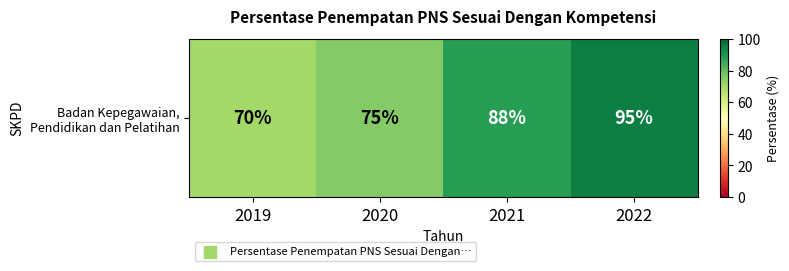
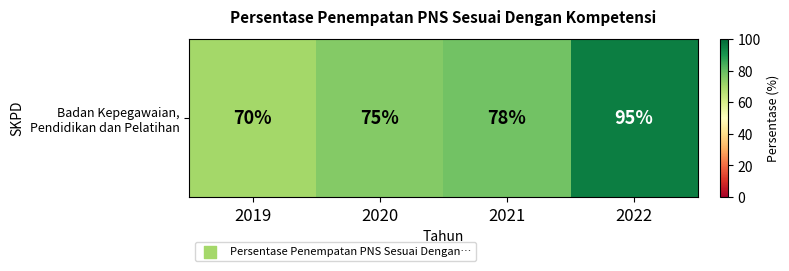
Badan Kepegawaian, Pendidikan dan Pelatihan, 2021: 88% -> 78%
